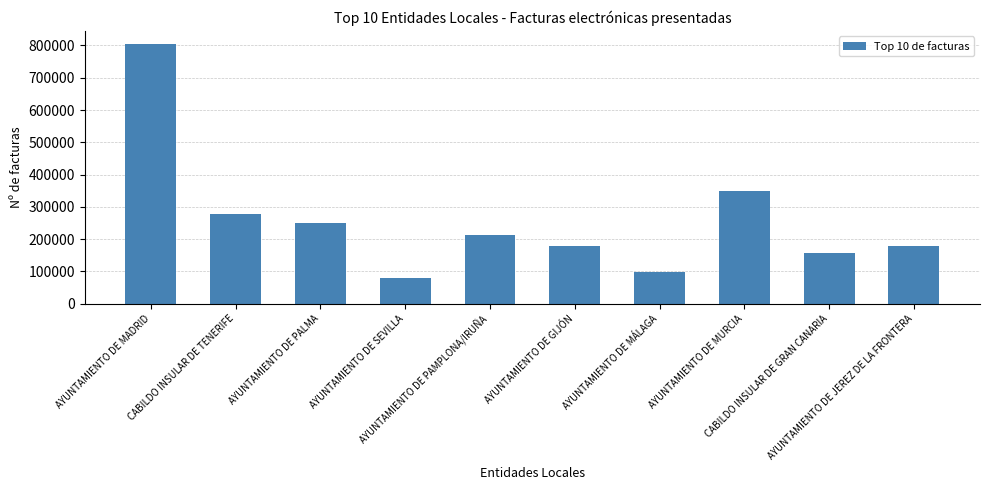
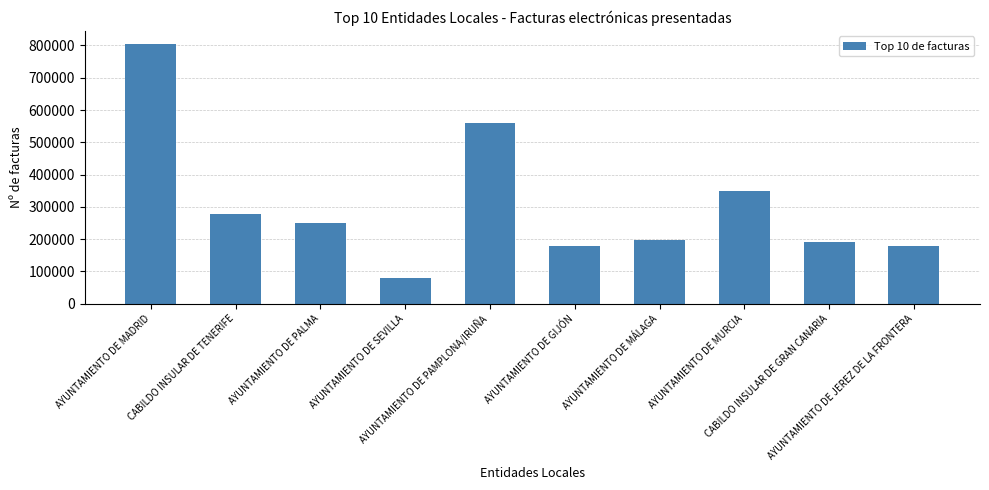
AYUNTAMIENTO DE PAMPLONA/IRUÑA: 210000 -> 560000
AYUNTAMIENTO DE MÁLAGA: 100000 -> 200000
CABILDO INSULAR DE GRAN CANARIA: 160000 -> 190000
